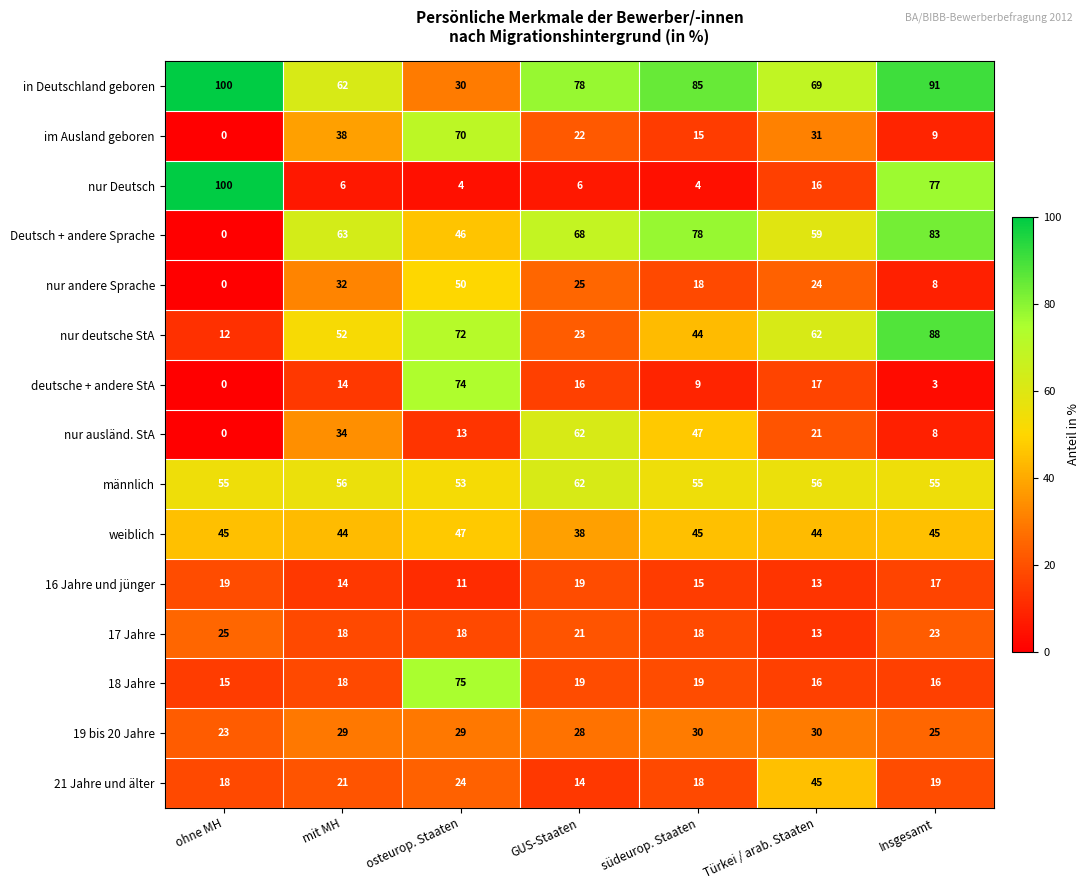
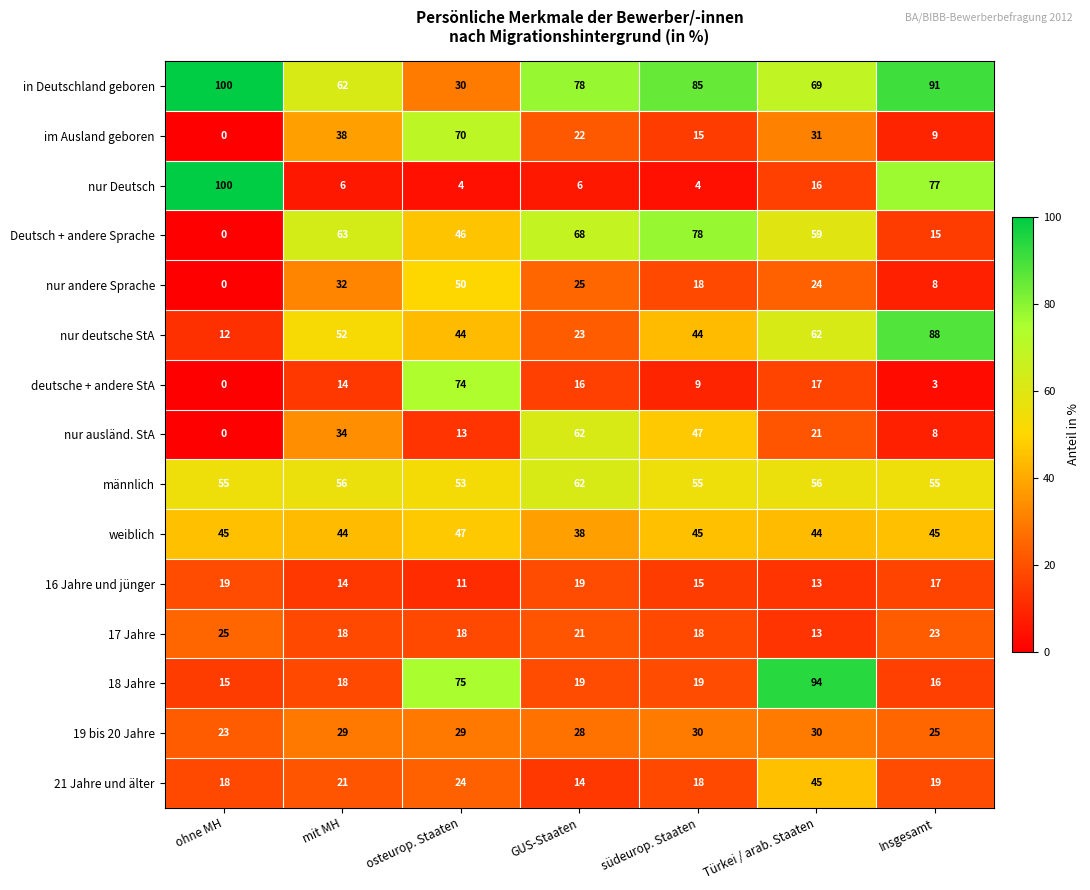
Deutsch + andere Sprache, Insgesamt: 83 -> 15
nur deutsche StA, osteurop. Staaten: 72 -> 44
18 Jahre, Türkei / arab. Staaten: 16 -> 94
